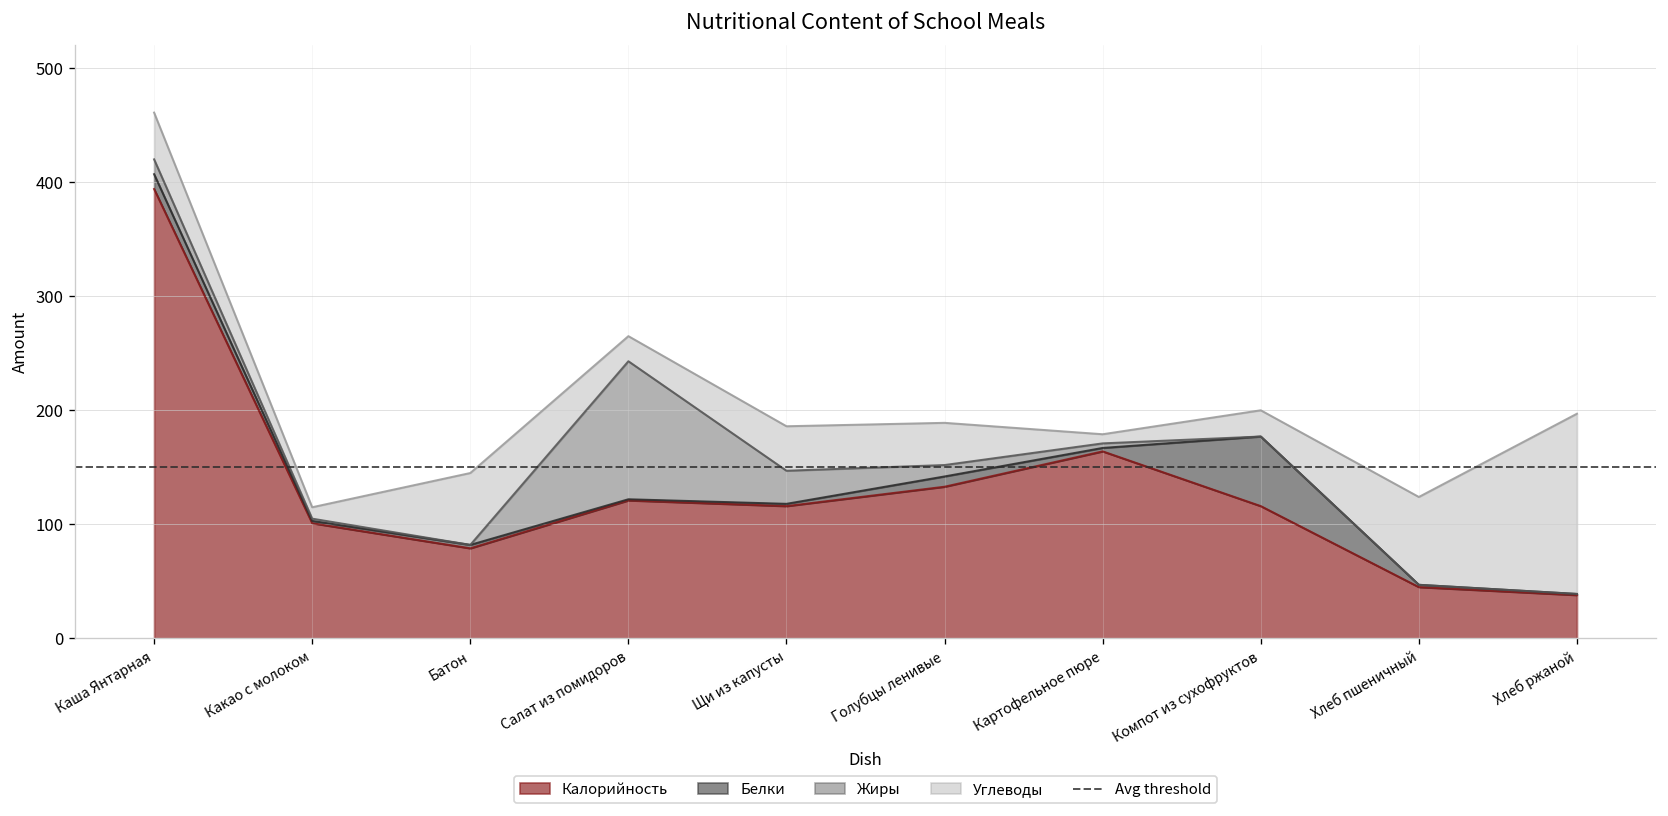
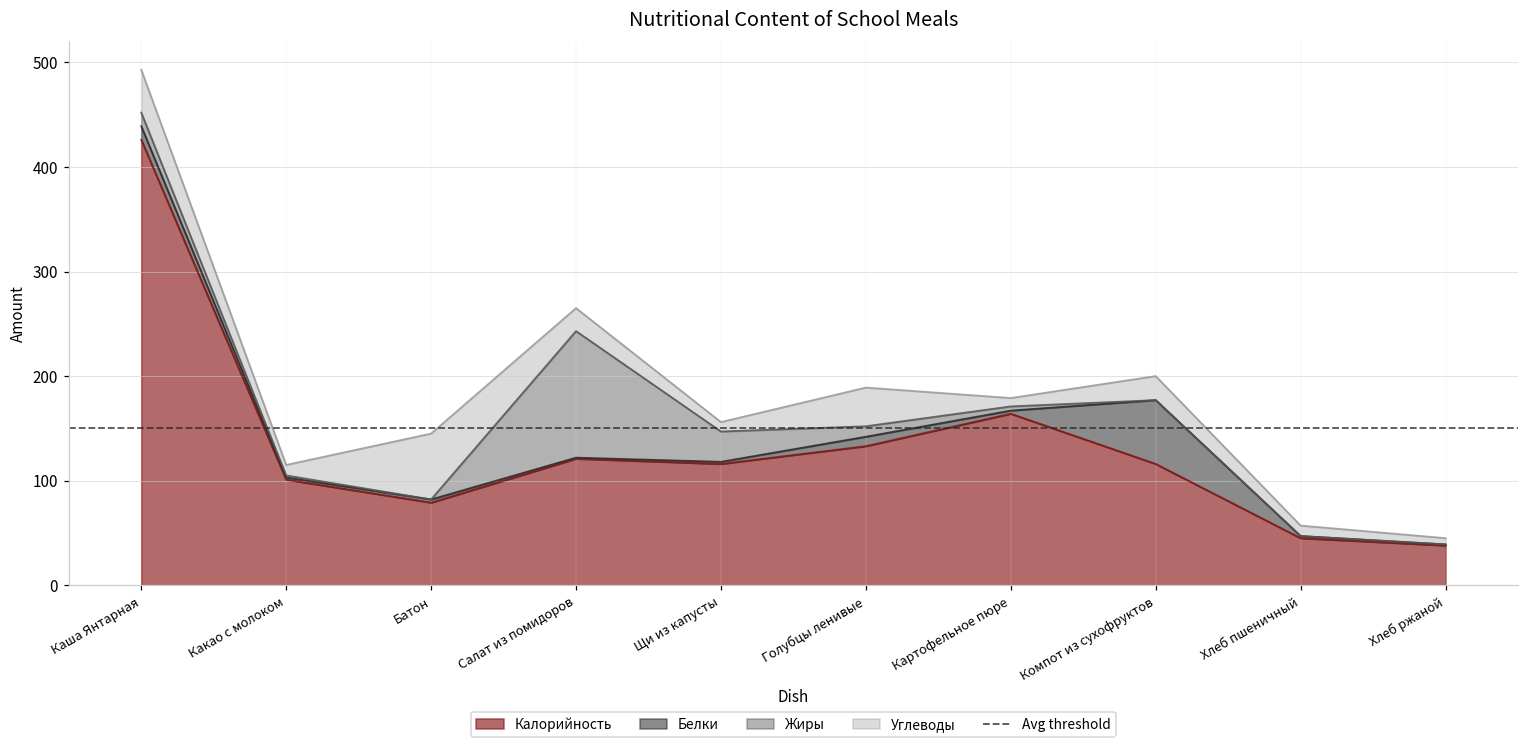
Калорийность, Каша Янтарная: 390 -> 430
Углеводы, Щи из капусты: 40 -> 10
Углеводы, Хлеб пшеничный: 80 -> 10
Углеводы, Хлеб ржаной: 160 -> 10
